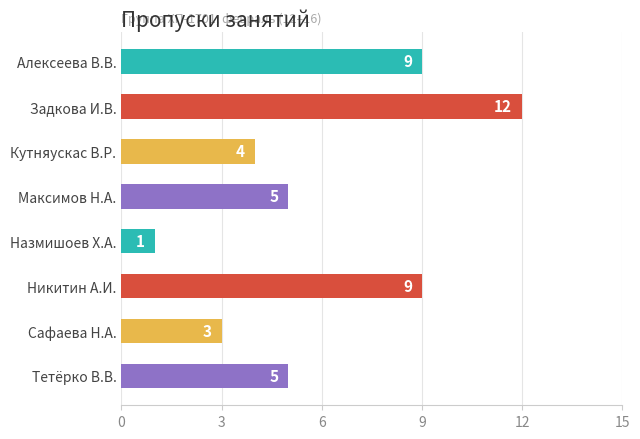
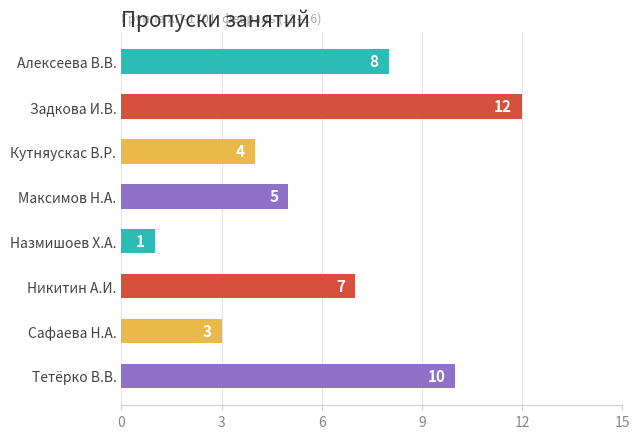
Алексеева В.В.: 9 -> 8
Никитин А.И.: 9 -> 7
Тетёрко В.В.: 5 -> 10
